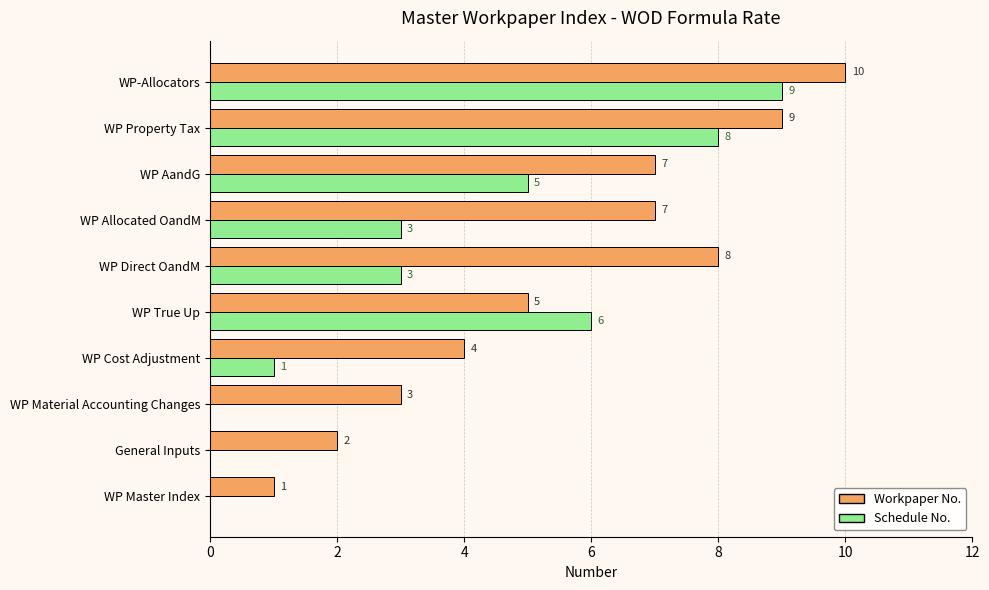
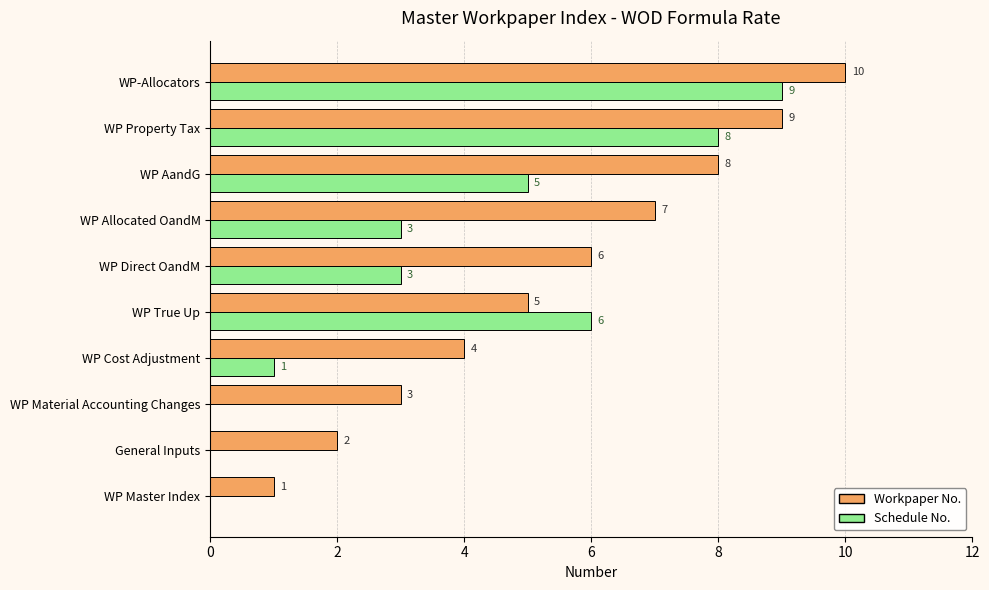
Workpaper No., WP AandG: 7 -> 8
Workpaper No., WP Direct OandM: 8 -> 6
